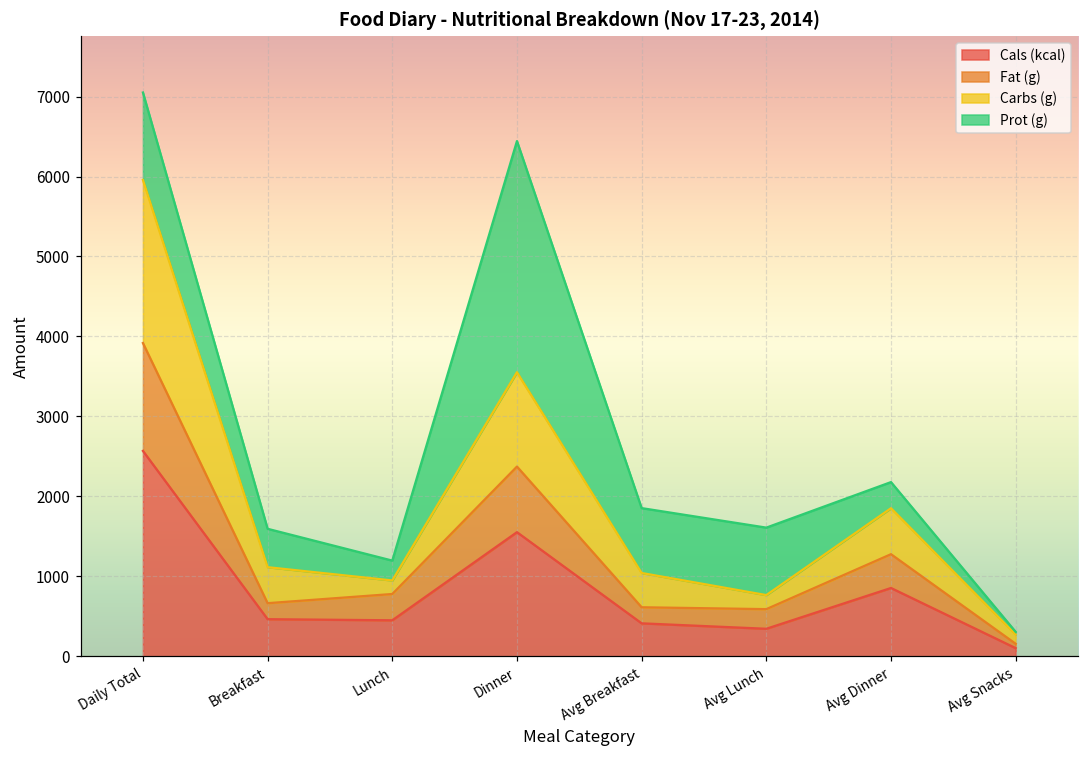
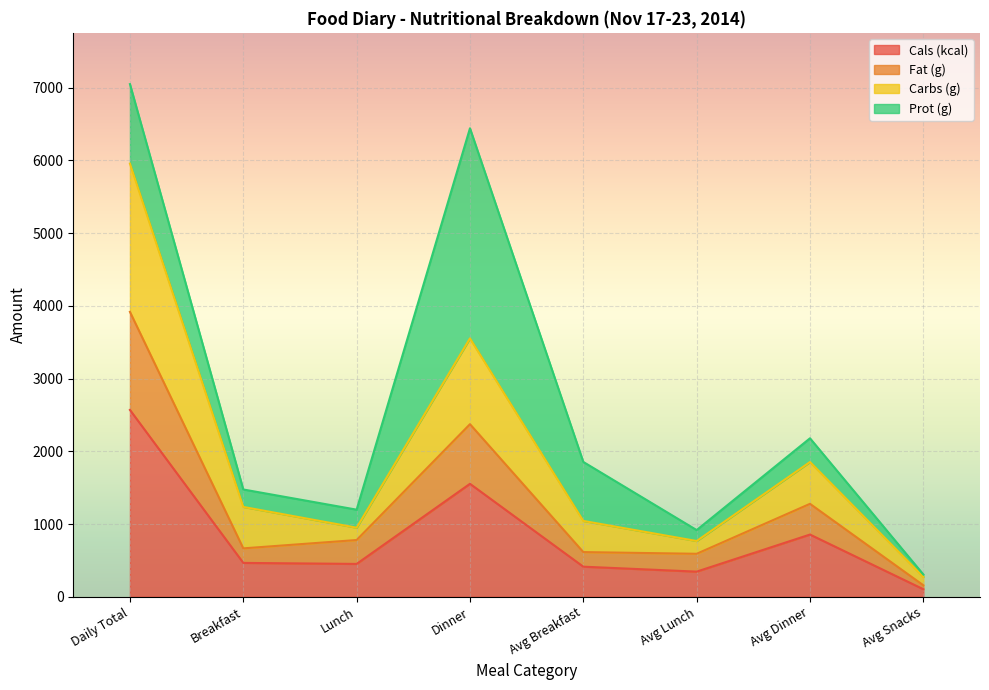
Carbs (g), Breakfast: 500 -> 600
Prot (g), Breakfast: 500 -> 200
Prot (g), Avg Lunch: 800 -> 200
